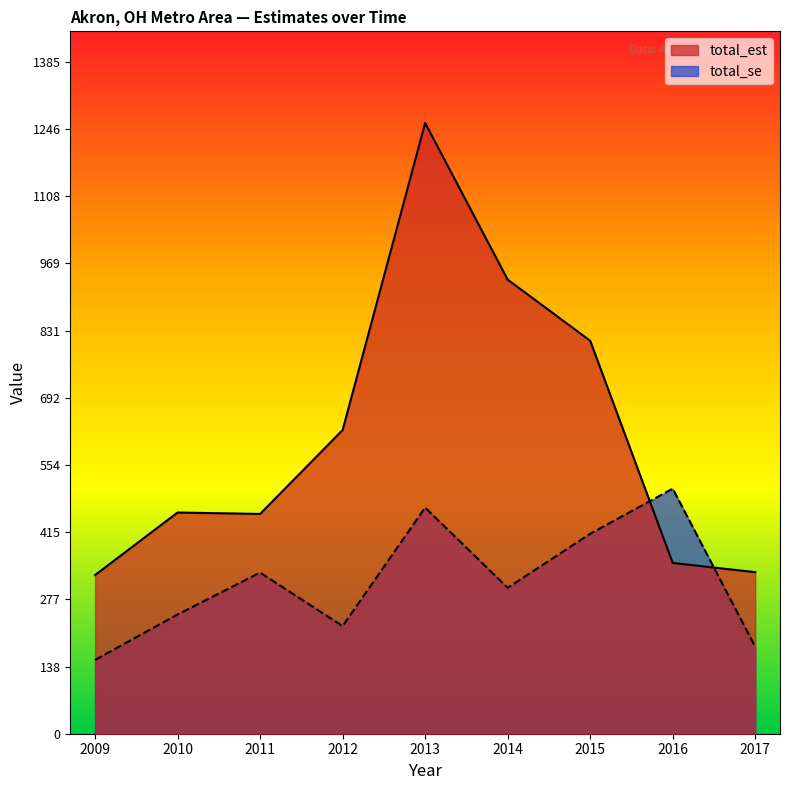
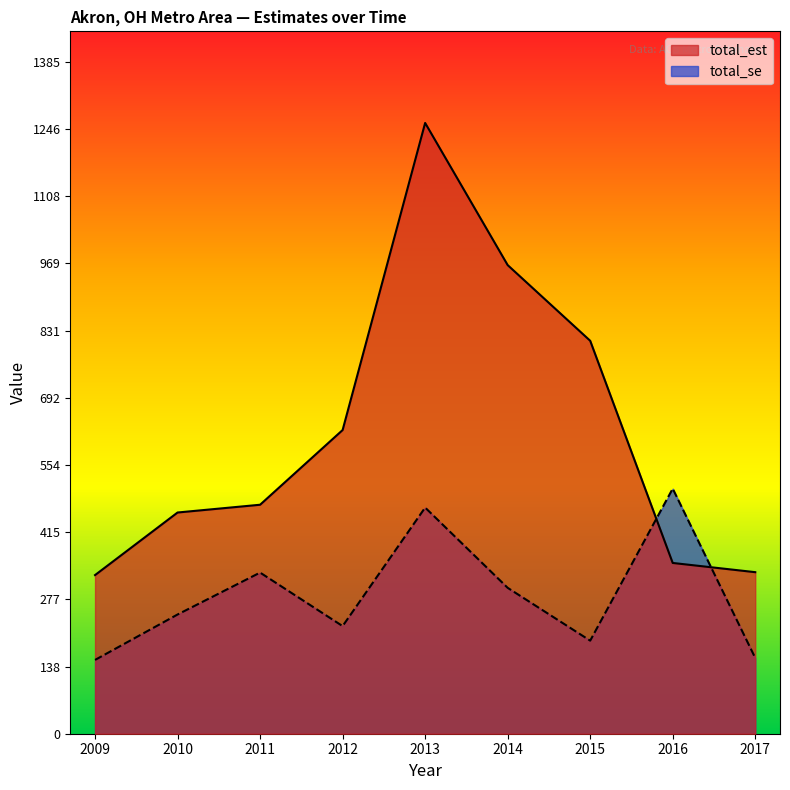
total_est, 2011: 450 -> 470
total_est, 2014: 940 -> 970
total_se, 2015: 410 -> 190
total_se, 2017: 180 -> 160
